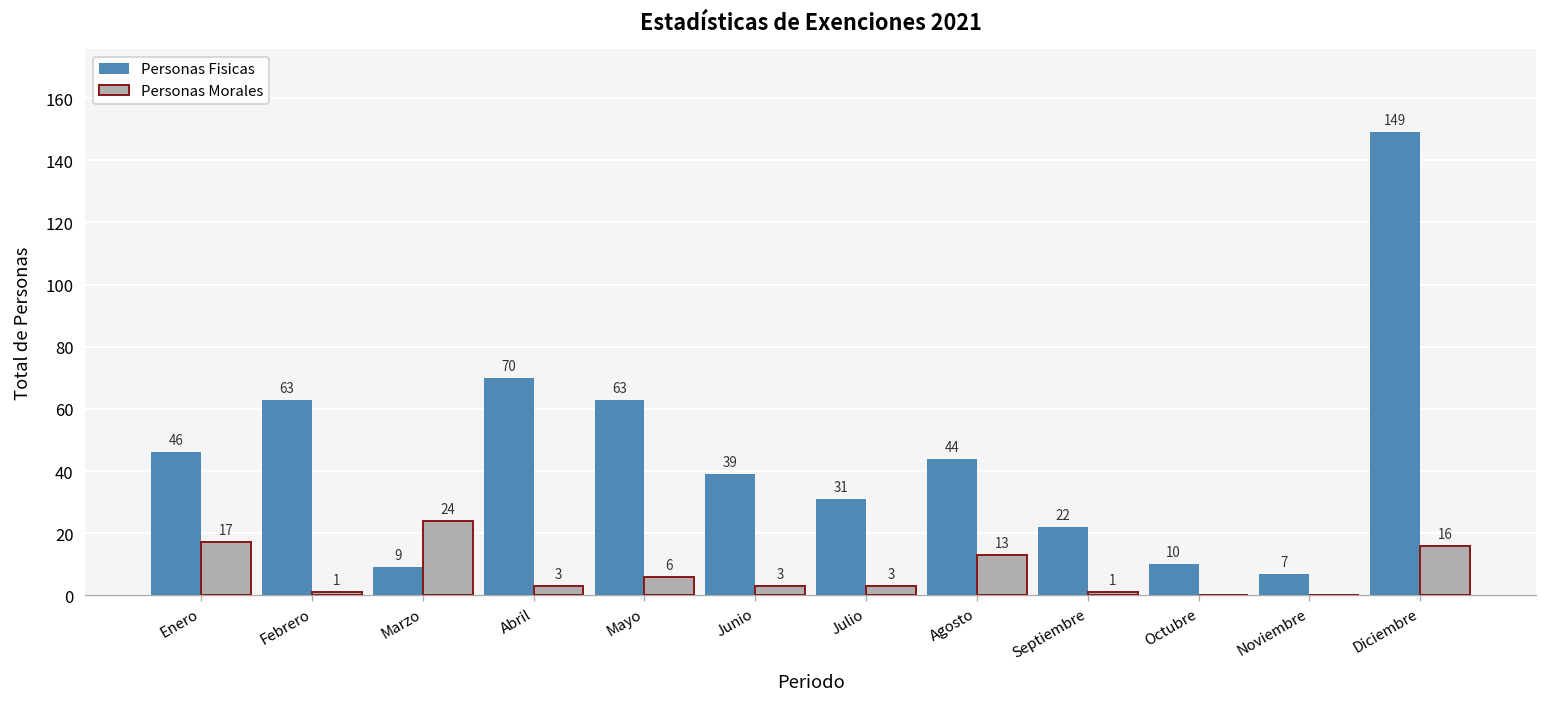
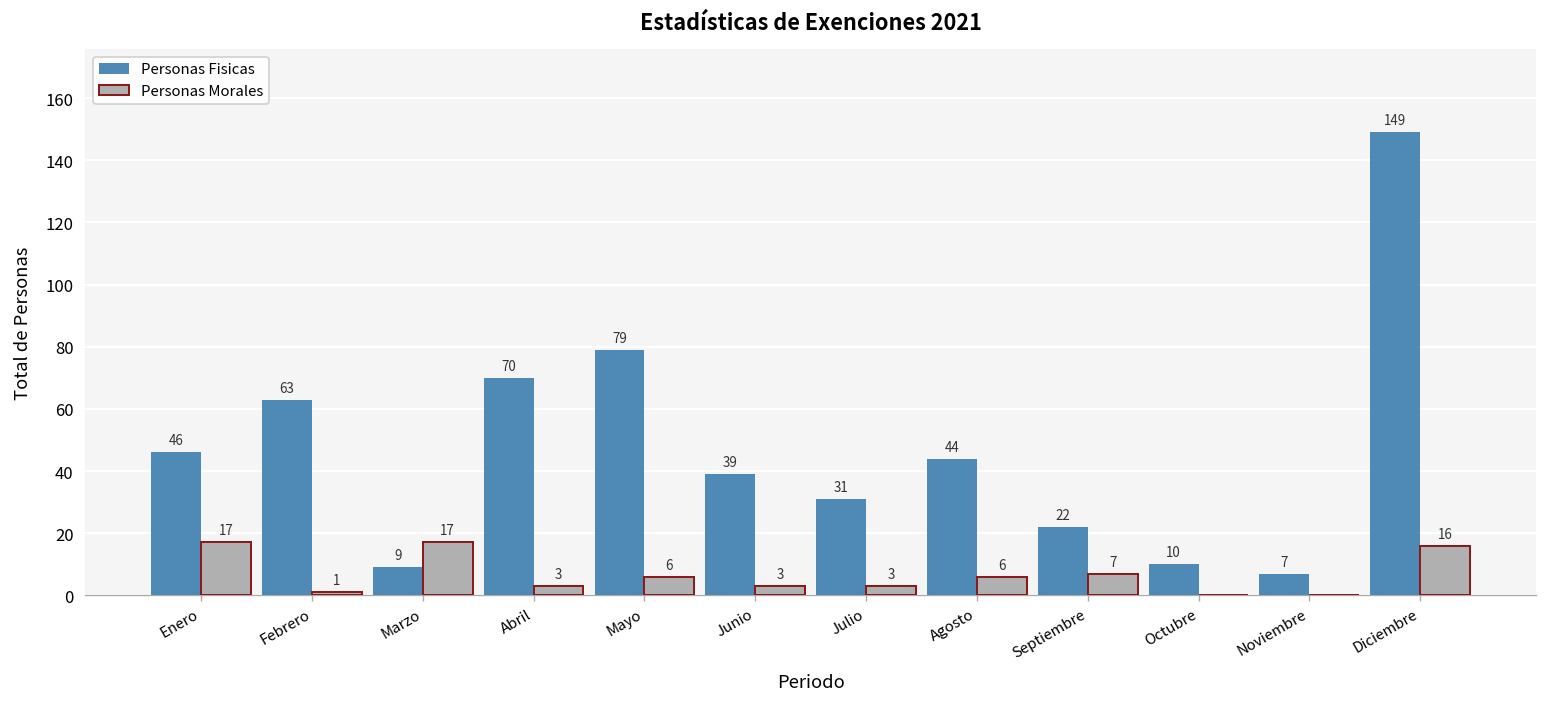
Personas Morales, Marzo: 24 -> 17
Personas Fisicas, Mayo: 63 -> 79
Personas Morales, Agosto: 13 -> 6
Personas Morales, Septiembre: 1 -> 7
